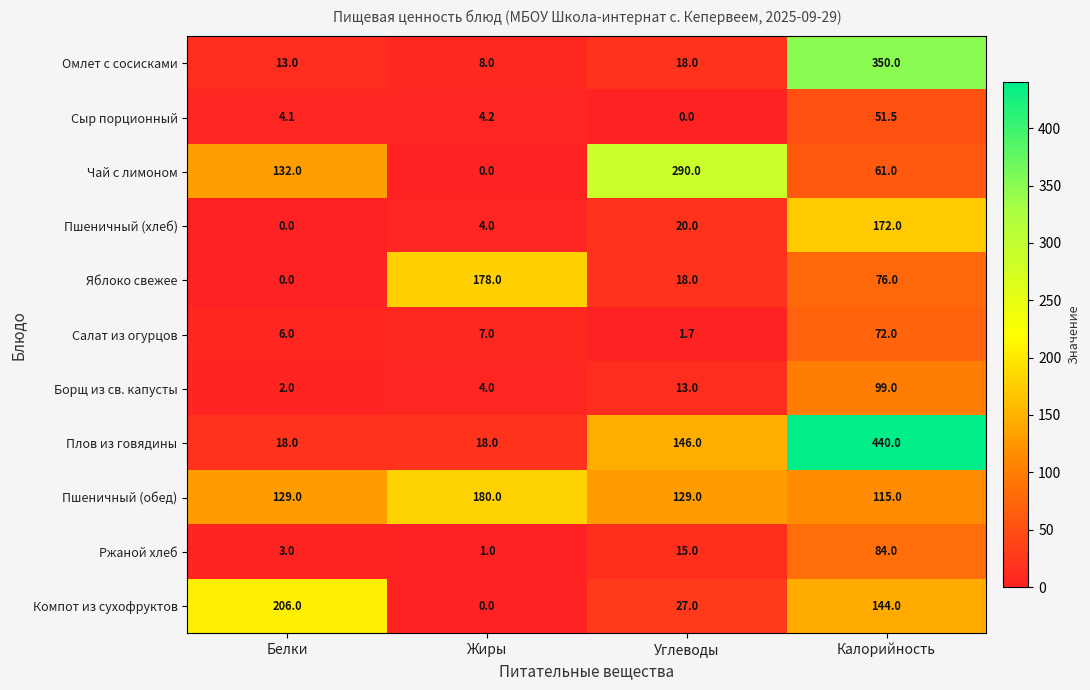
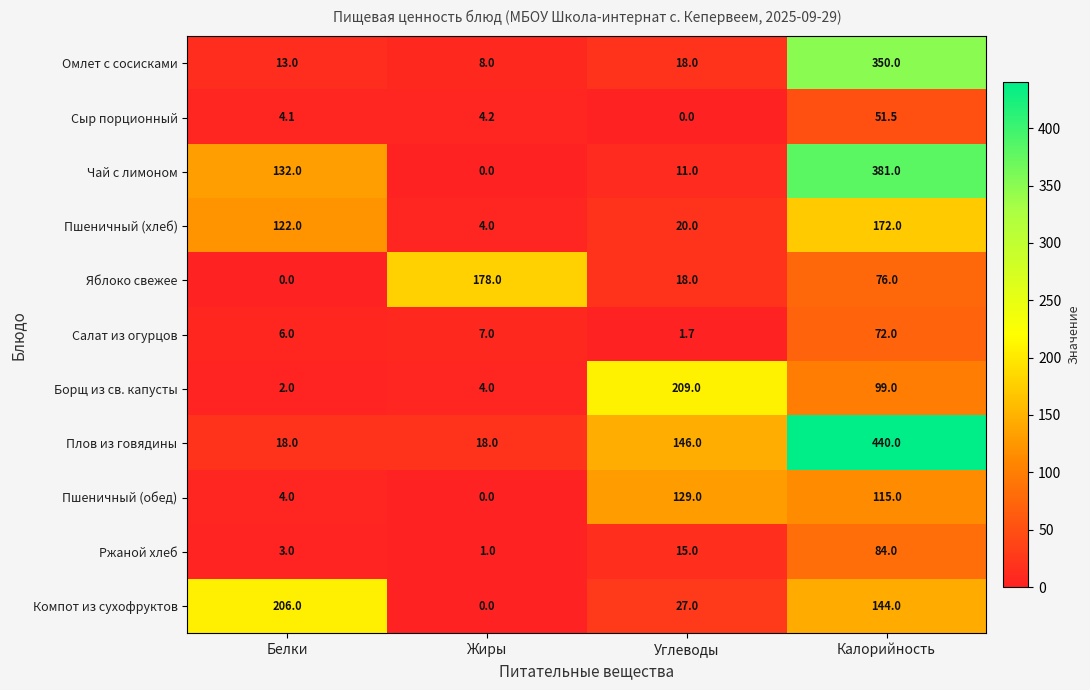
Чай с лимоном, Углеводы: 290.0 -> 11.0
Чай с лимоном, Калорийность: 61.0 -> 381.0
Пшеничный (хлеб), Белки: 0.0 -> 122.0
Борщ из св. капусты, Углеводы: 13.0 -> 209.0
Пшеничный (обед), Белки: 129.0 -> 4.0
Пшеничный (обед), Жиры: 180.0 -> 0.0
